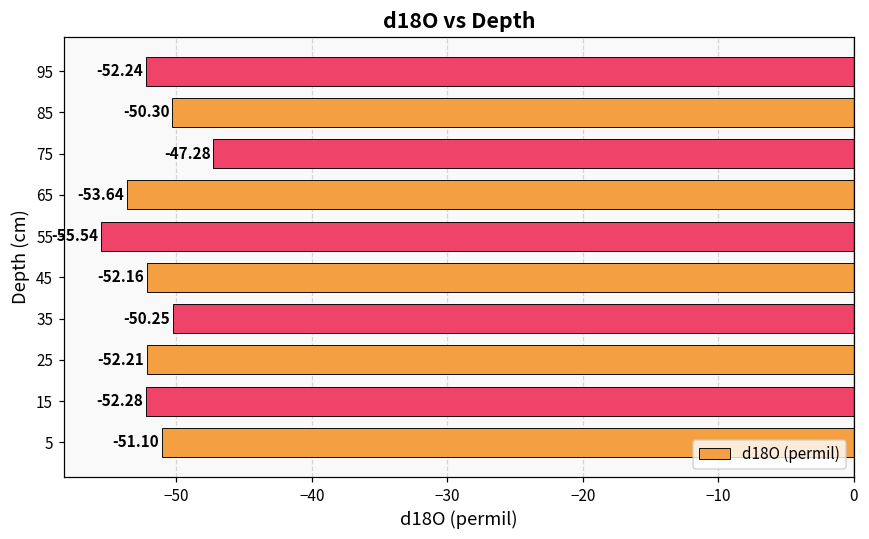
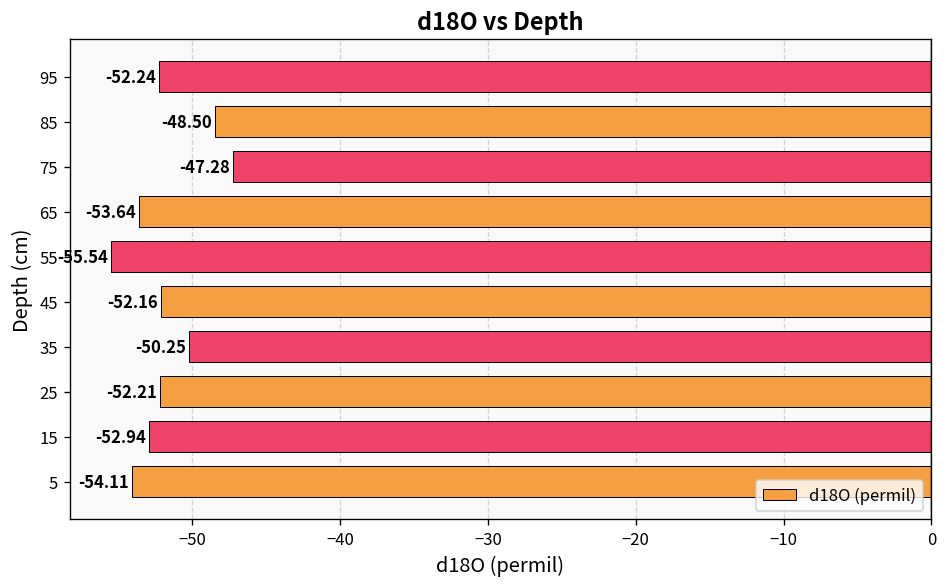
85: -50.30 -> -48.50
15: -52.28 -> -52.94
5: -51.10 -> -54.11
